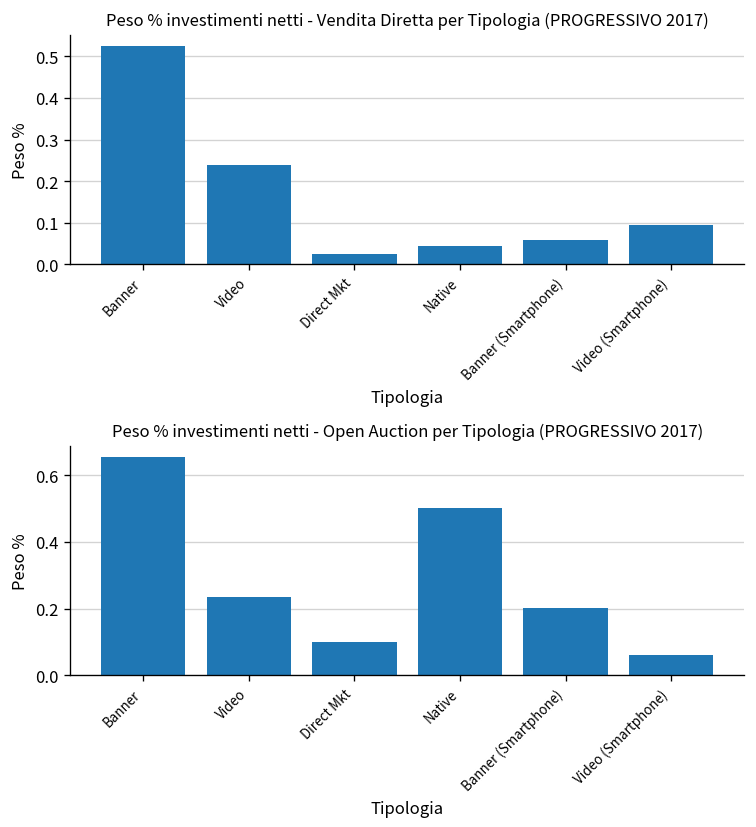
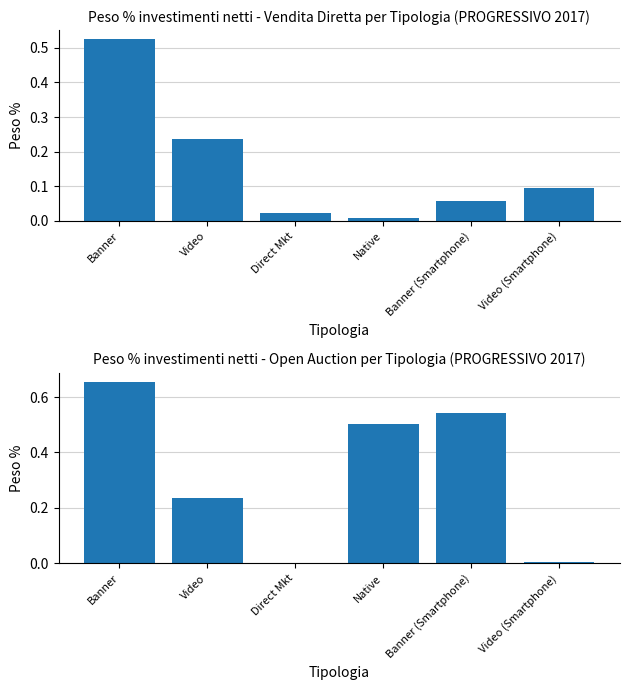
Peso % investimenti netti - Vendita Diretta per Tipologia (PROGRESSIVO 2017), Native: 0.04 -> 0.01
Peso % investimenti netti - Open Auction per Tipologia (PROGRESSIVO 2017), Direct Mkt: 0.1 -> 0.0
Peso % investimenti netti - Open Auction per Tipologia (PROGRESSIVO 2017), Banner (Smartphone): 0.20 -> 0.54
Peso % investimenti netti - Open Auction per Tipologia (PROGRESSIVO 2017), Video (Smartphone): 0.06 -> 0.00
